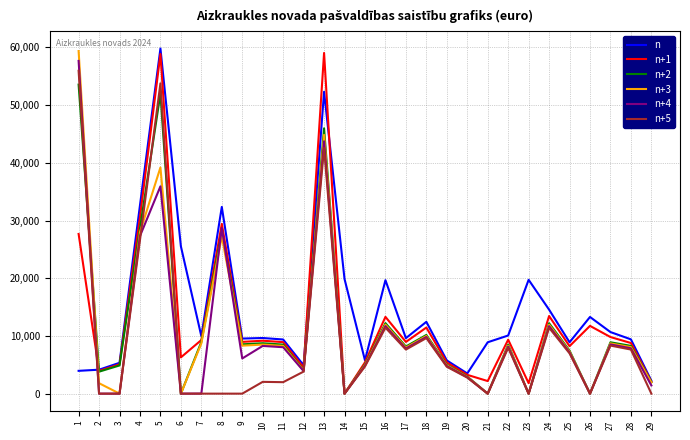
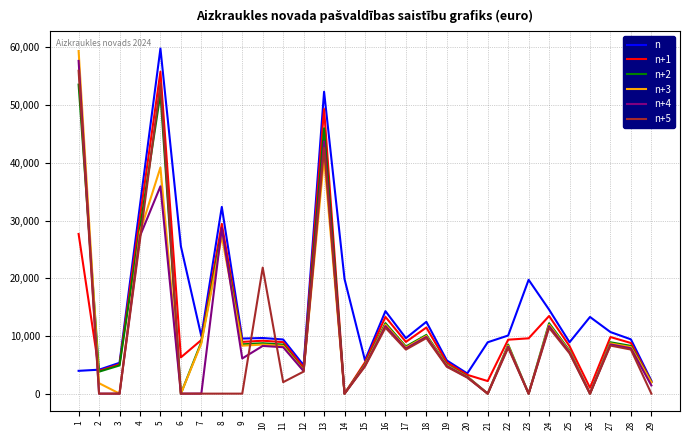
n+1, 5: 59,000 -> 56,000
n+5, 10: 2,000 -> 22,000
n+1, 13: 59,000 -> 49,000
n+3, 13: 45,000 -> 41,000
n, 16: 20,000 -> 14,000
n+1, 23: 2,000 -> 10,000
n+1, 26: 12,000 -> 1,000
